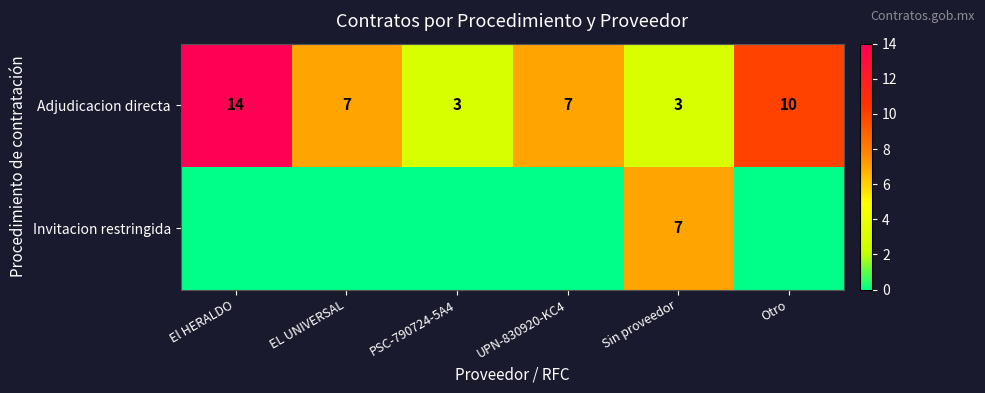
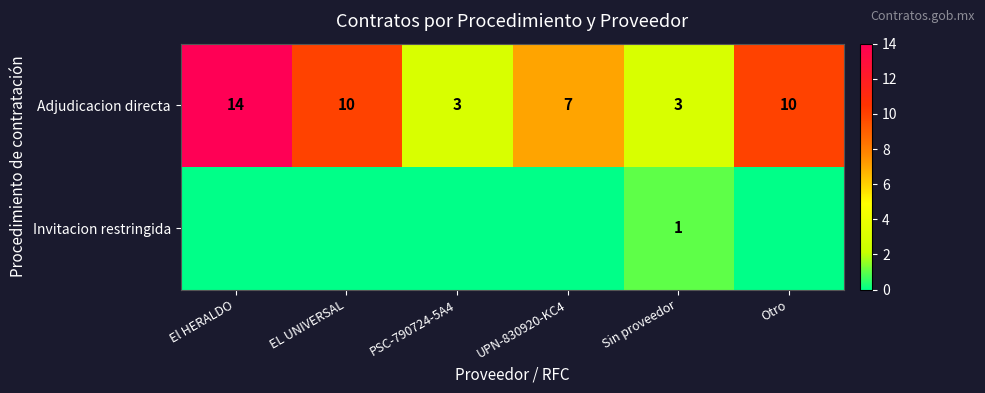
Adjudicacion directa, EL UNIVERSAL: 7 -> 10
Invitacion restringida, Sin proveedor: 7 -> 1
